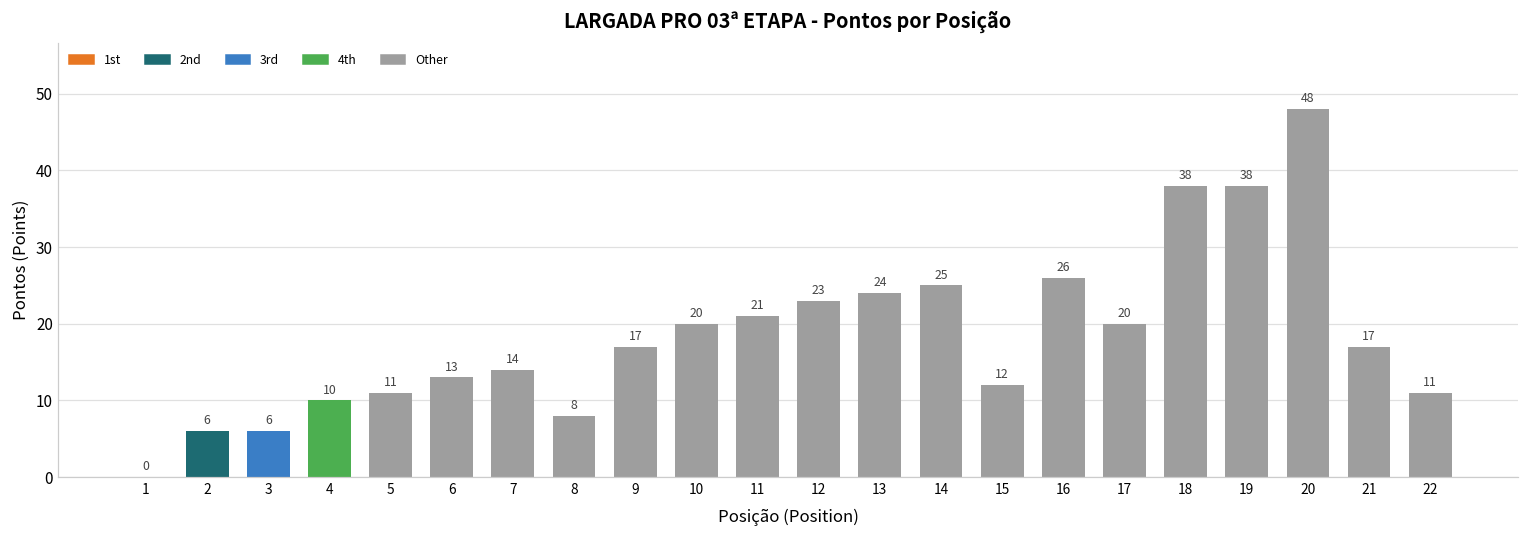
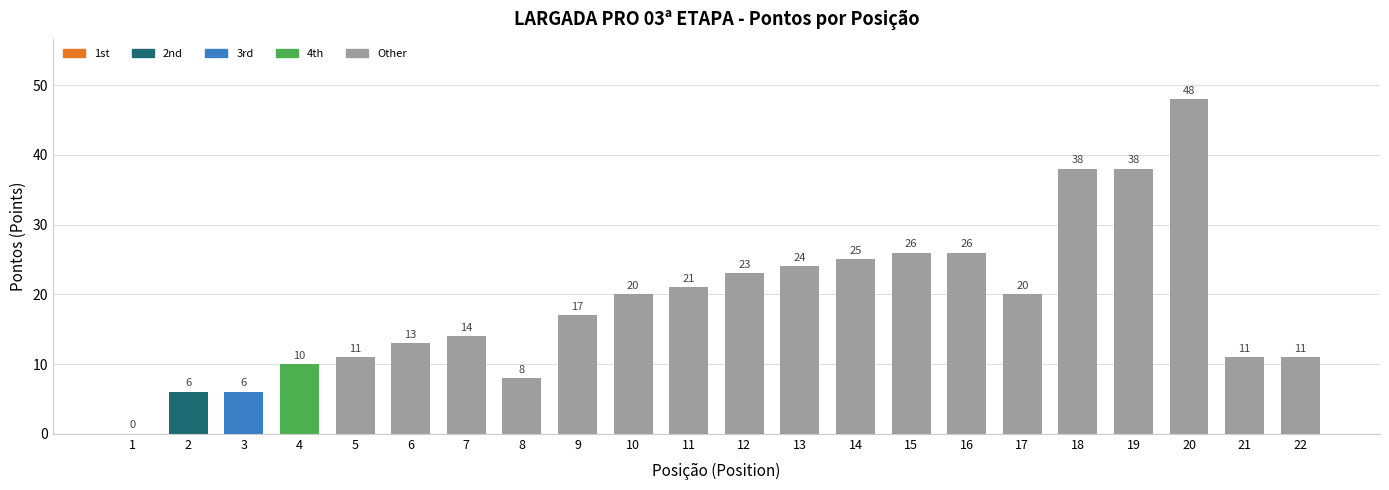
15: 12 -> 26
21: 17 -> 11
